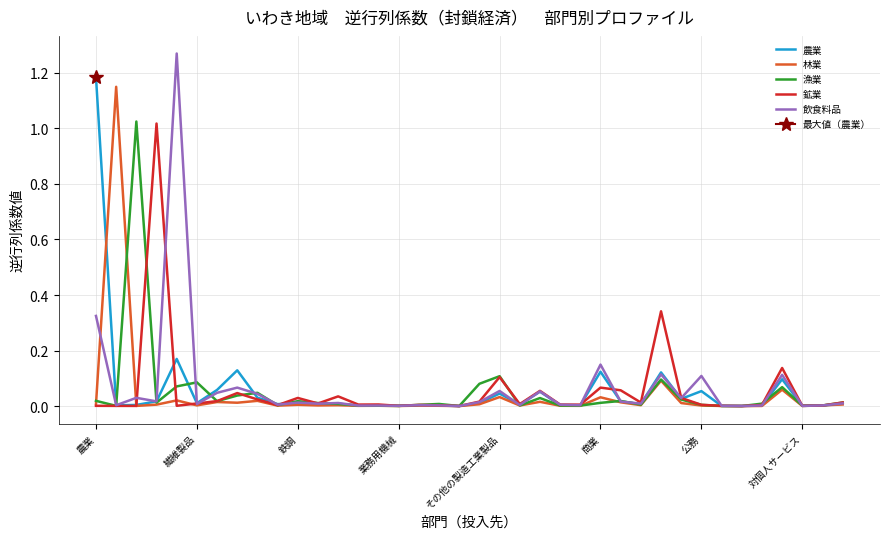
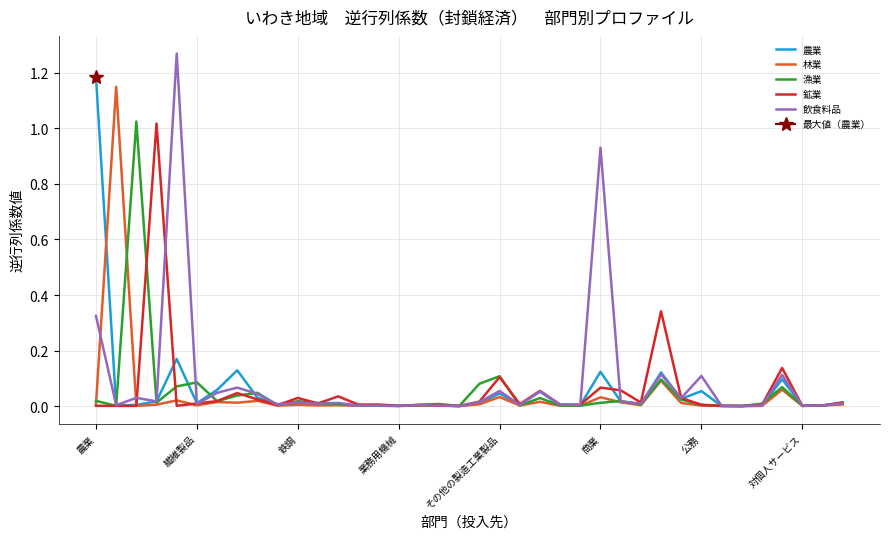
飲食料品, 商業: 0.15 -> 0.93
